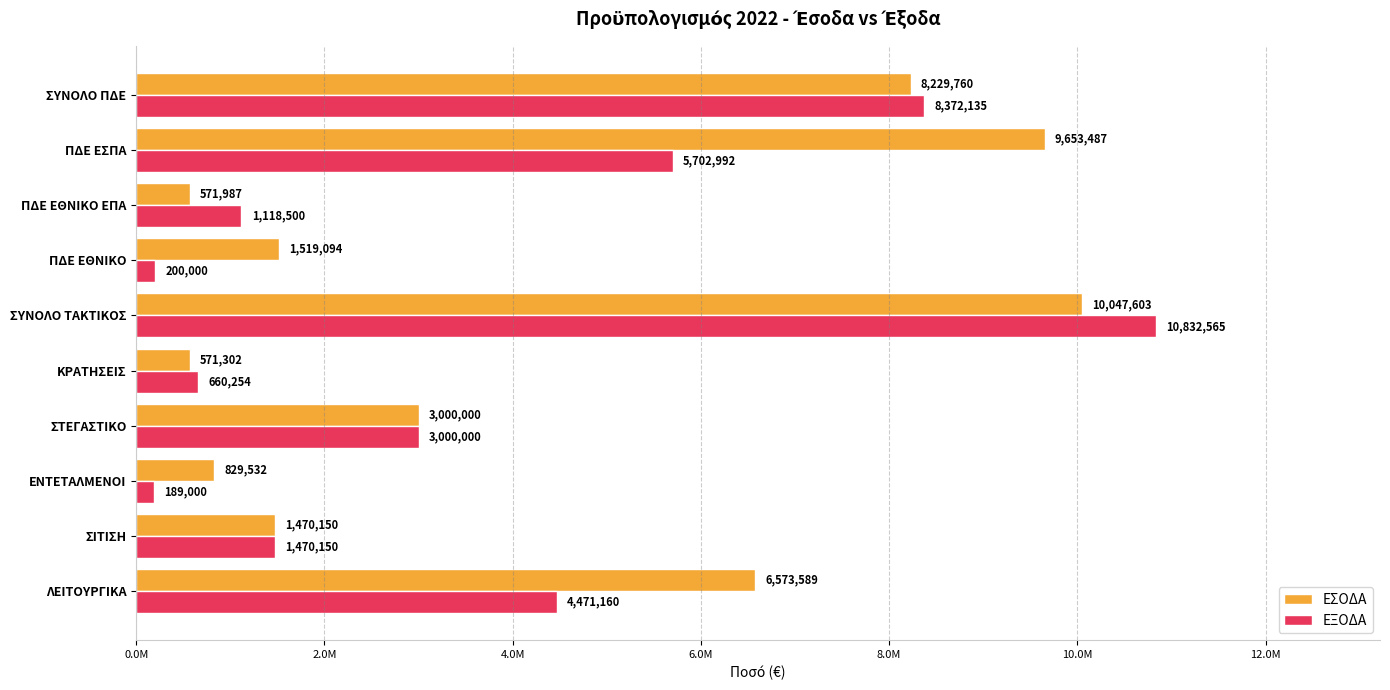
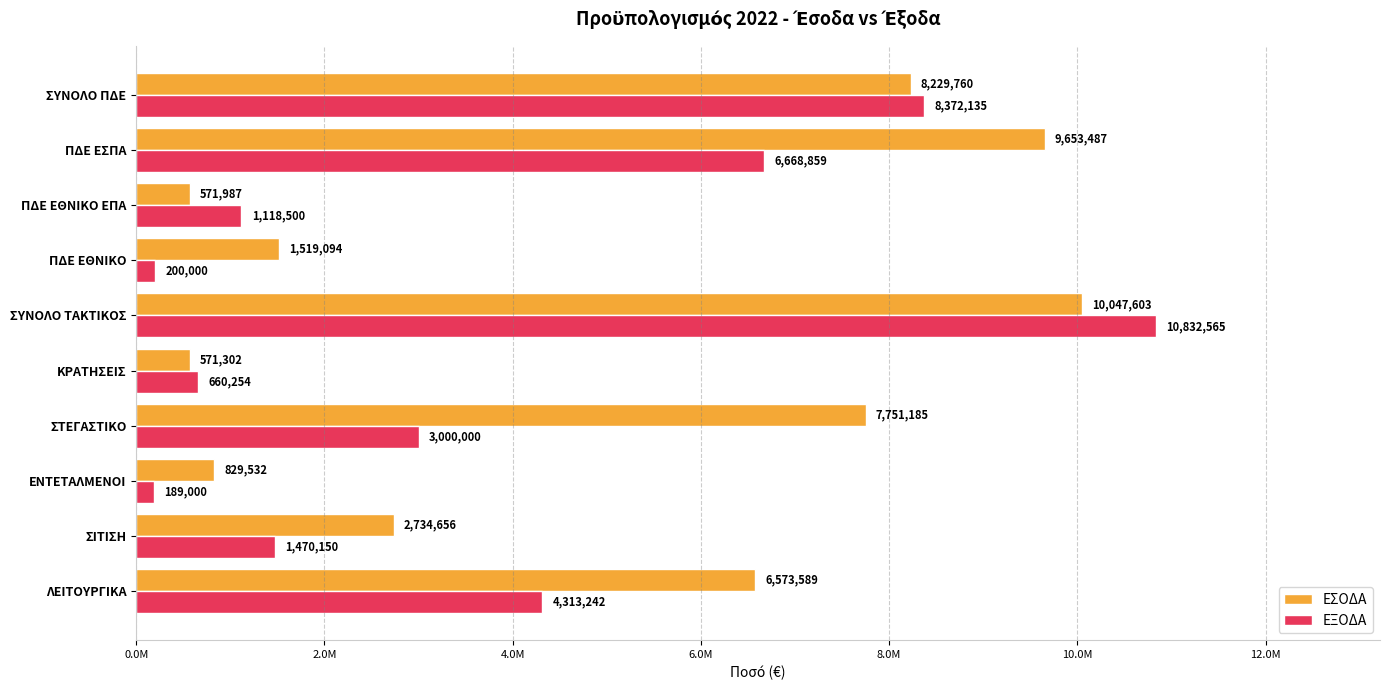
ΕΞΟΔΑ, ΠΔΕ ΕΣΠΑ: 5,702,992 -> 6,668,859
ΕΣΟΔΑ, ΣΤΕΓΑΣΤΙΚΟ: 3,000,000 -> 7,751,185
ΕΣΟΔΑ, ΣΙΤΙΣΗ: 1,470,150 -> 2,734,656
ΕΞΟΔΑ, ΛΕΙΤΟΥΡΓΙΚΑ: 4,471,160 -> 4,313,242
